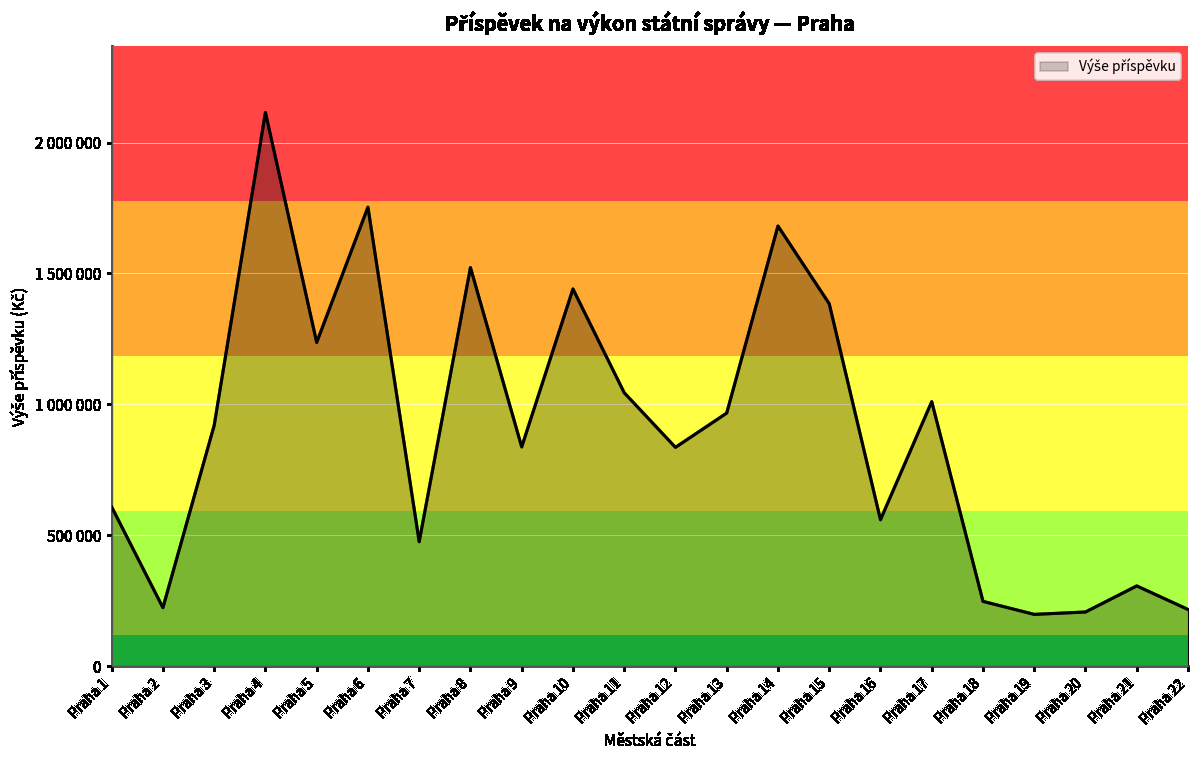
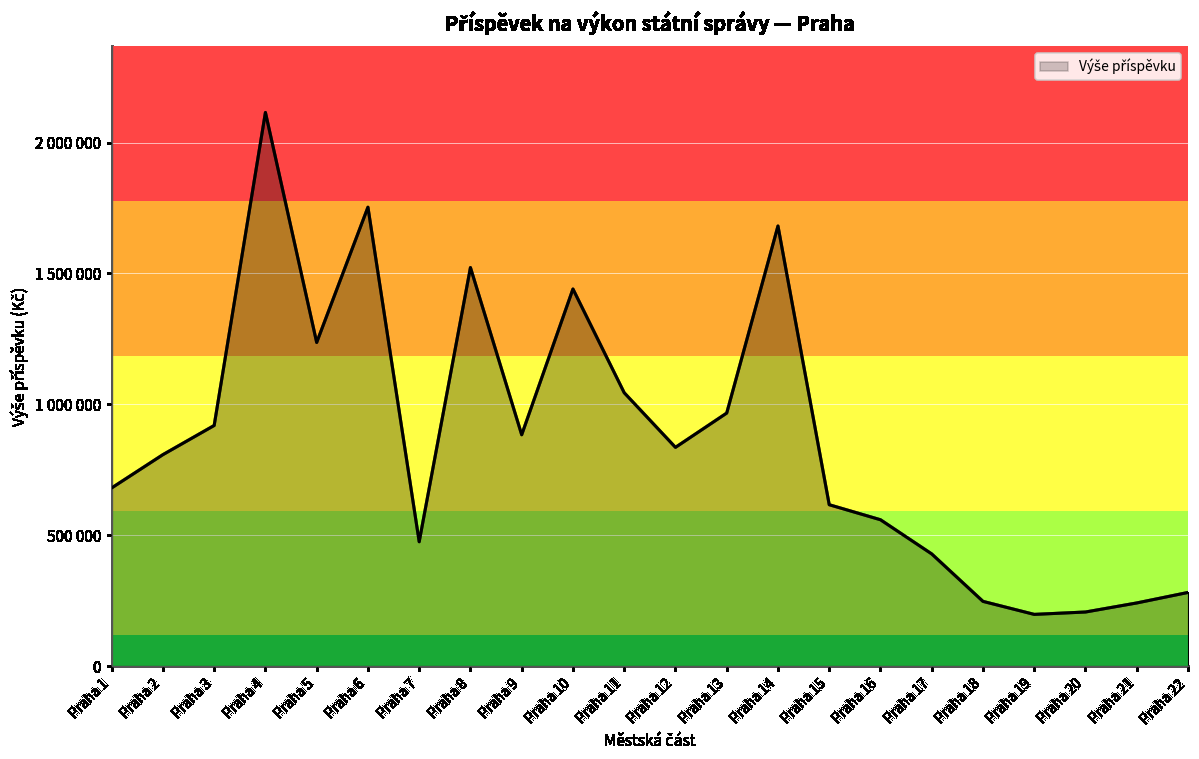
Praha 1: 610000 -> 680000
Praha 2: 220000 -> 810000
Praha 9: 840000 -> 880000
Praha 15: 1380000 -> 620000
Praha 17: 1010000 -> 430000
Praha 21: 310000 -> 240000
Praha 22: 220000 -> 280000
